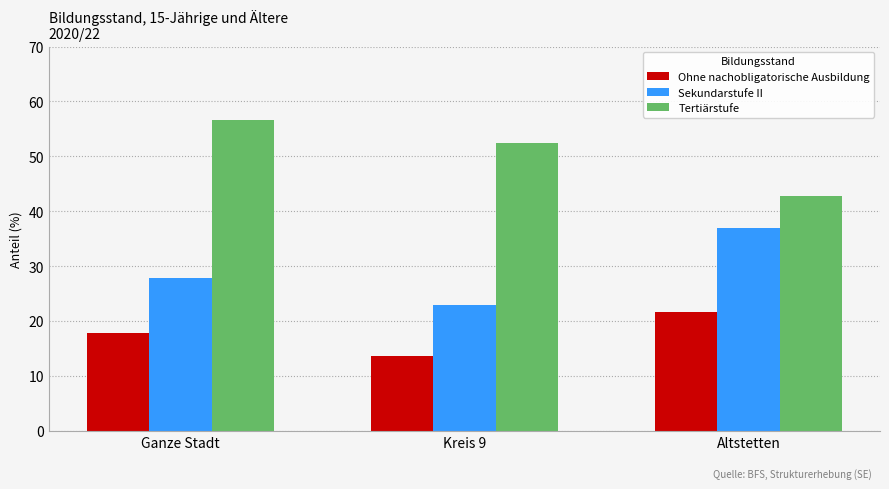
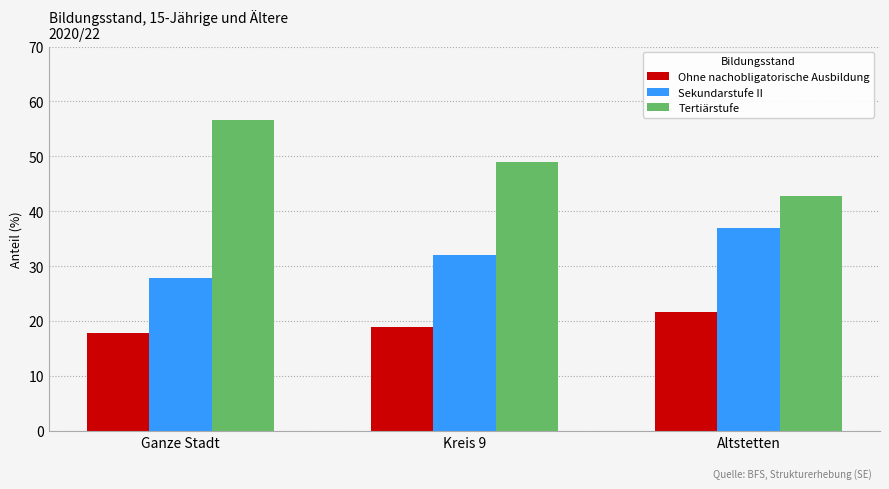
Ohne nachobligatorische Ausbildung, Kreis 9: 14 -> 19
Sekundarstufe II, Kreis 9: 23 -> 32
Tertiärstufe, Kreis 9: 52 -> 49
